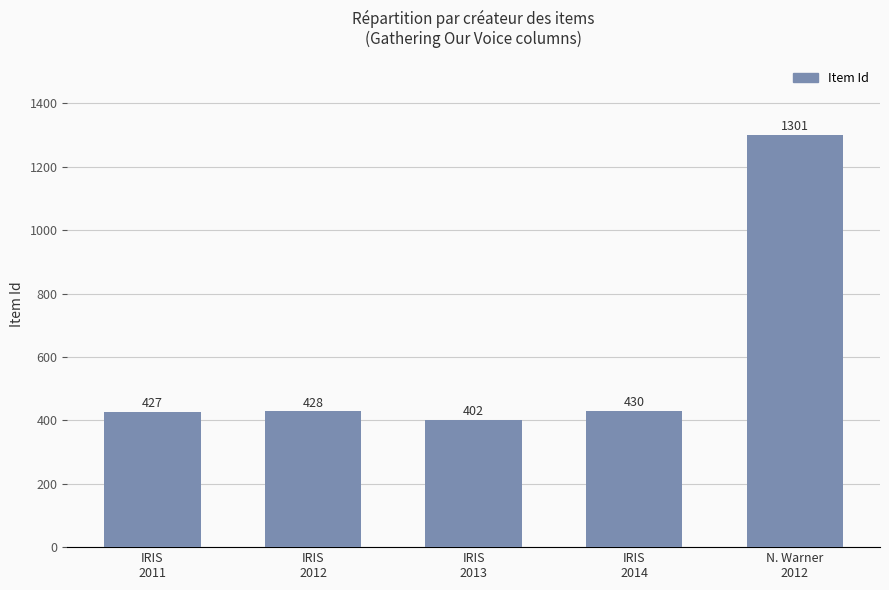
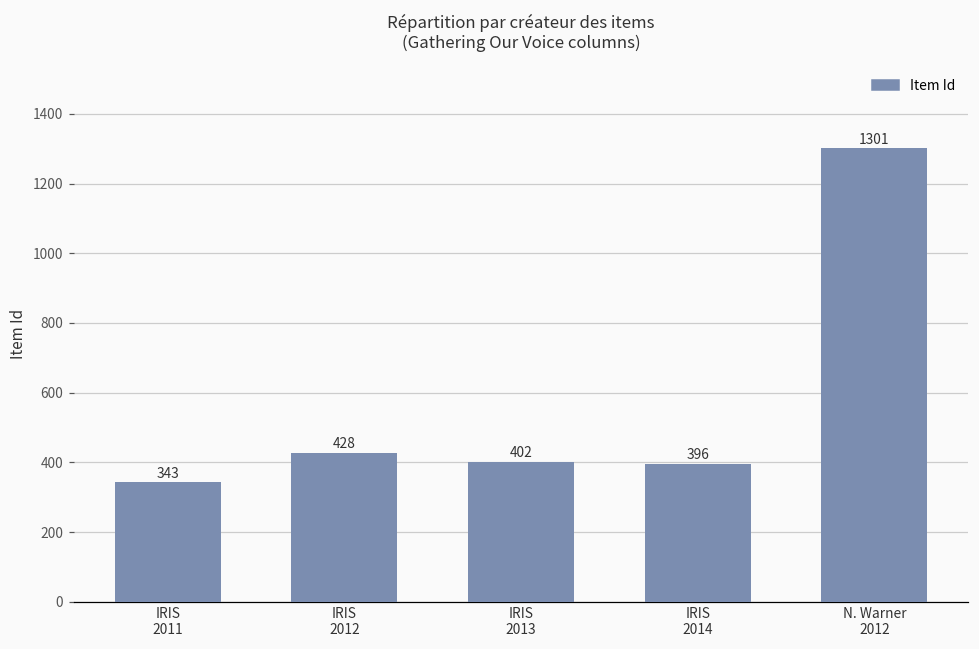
IRIS 2011: 427 -> 343
IRIS 2014: 430 -> 396
